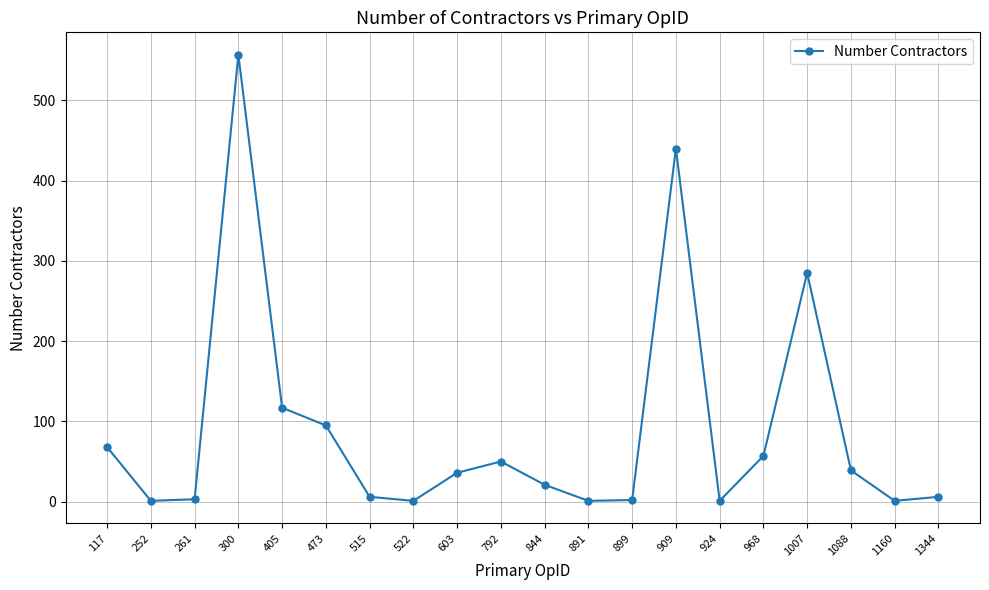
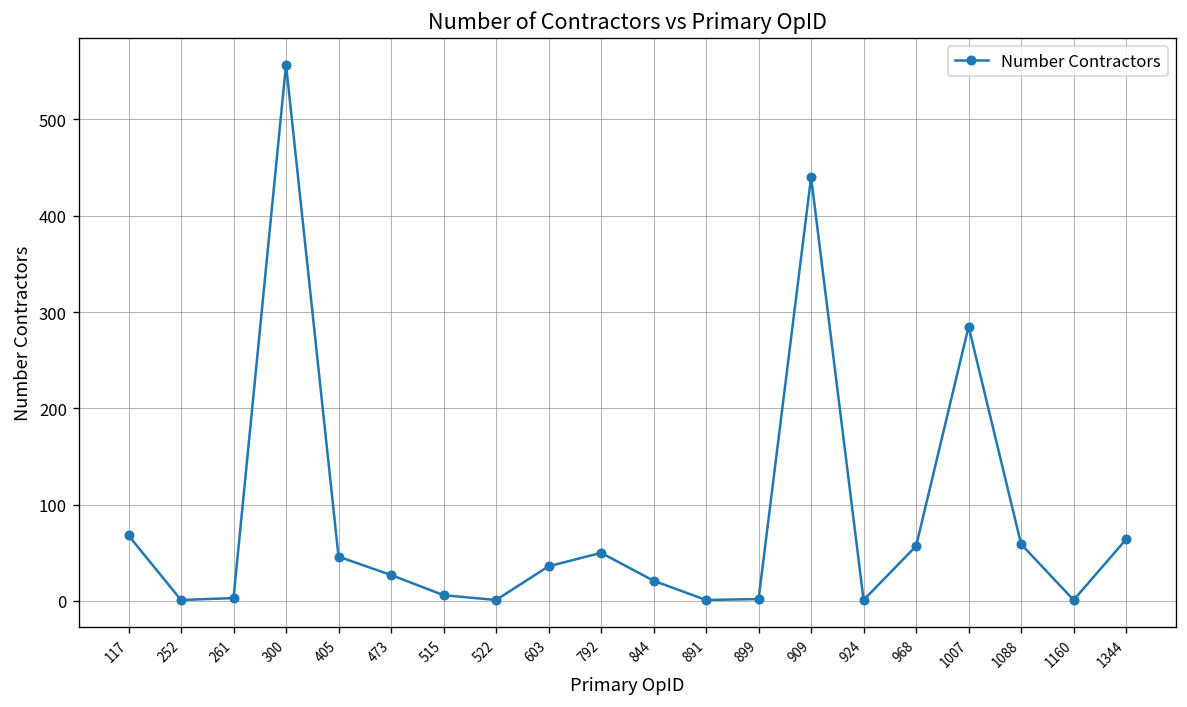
405: 120 -> 50
473: 100 -> 30
1088: 40 -> 60
1344: 10 -> 60
